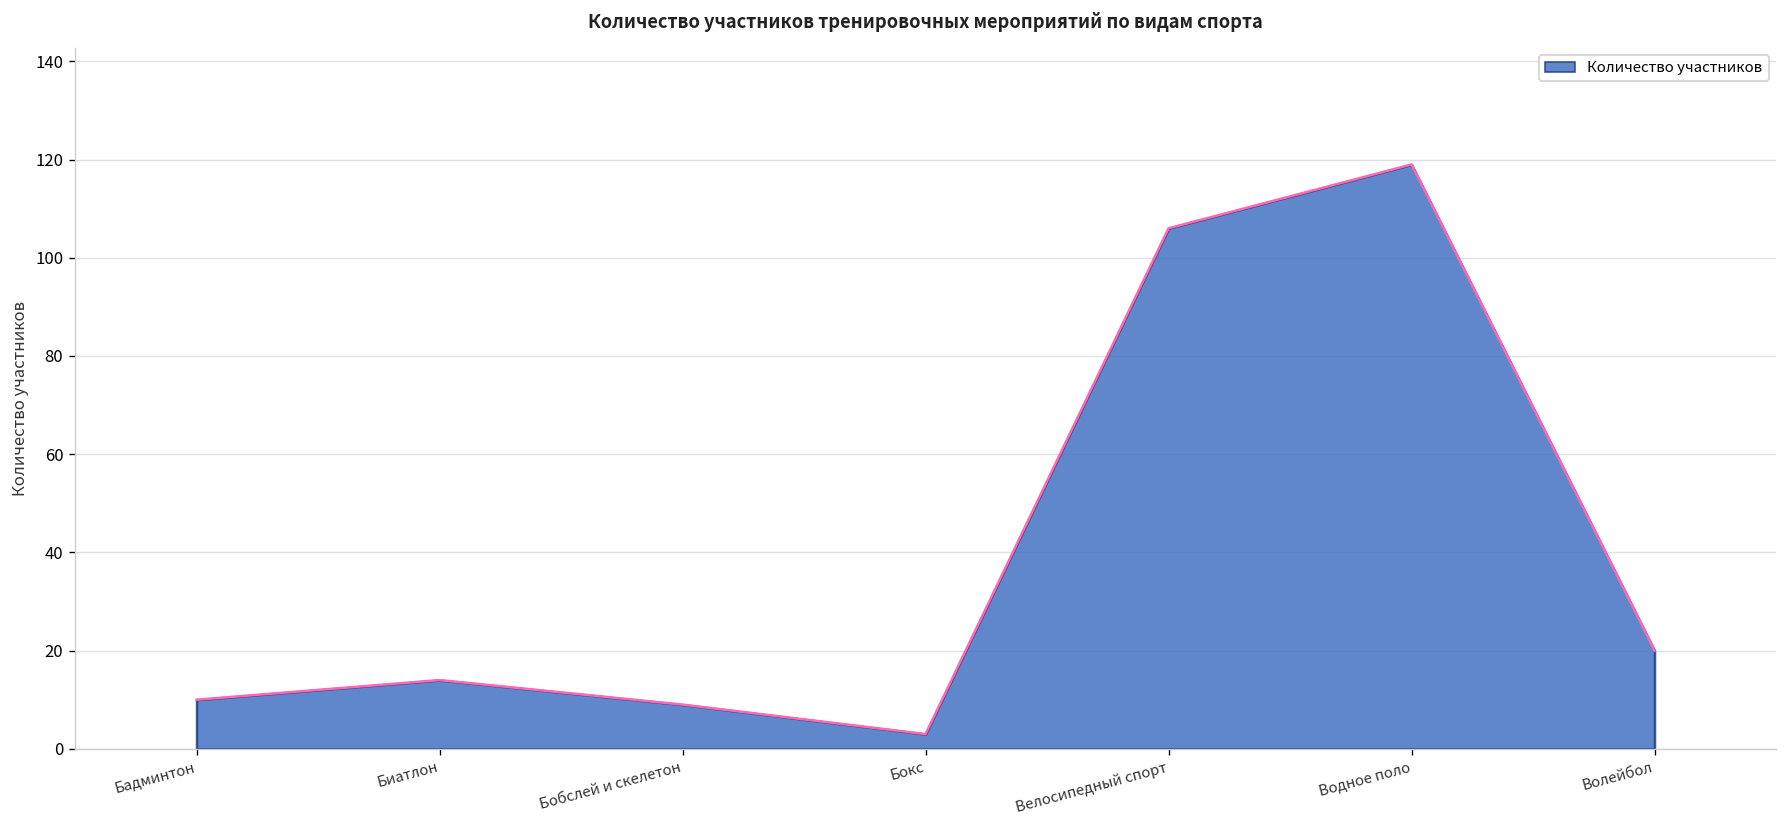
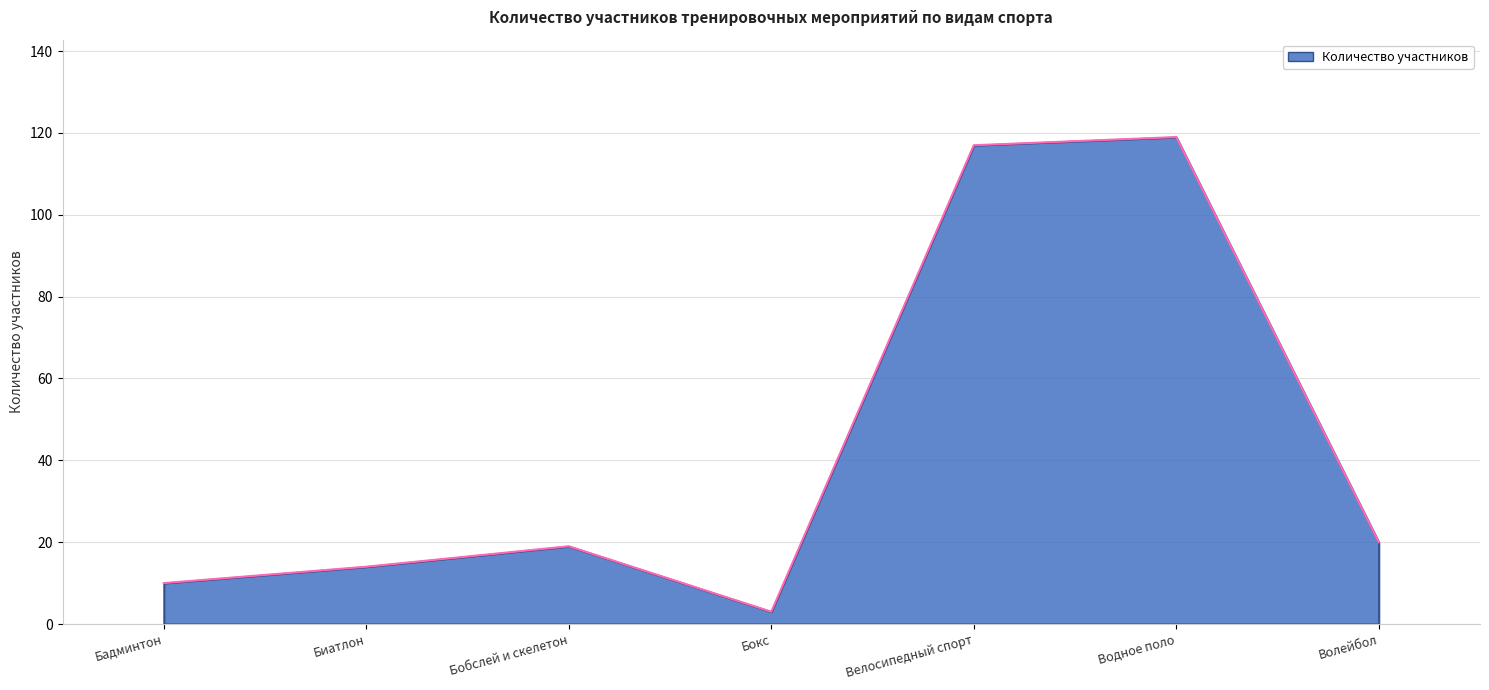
Бобслей и скелетон: 9 -> 19
Велосипедный спорт: 106 -> 117
